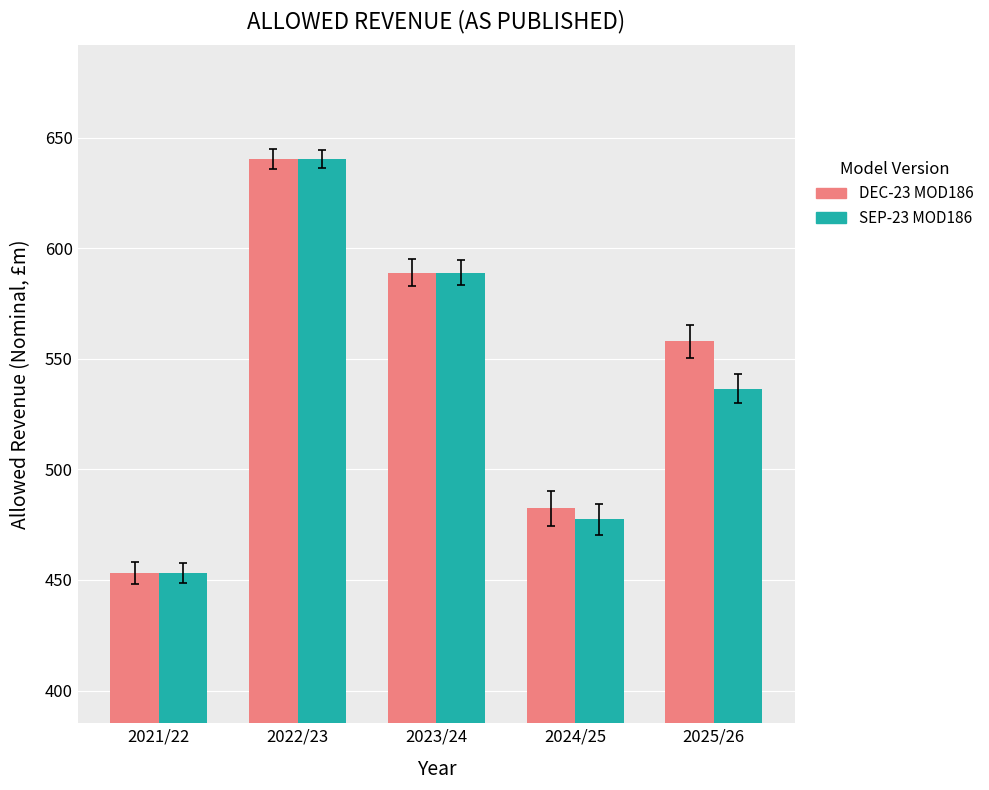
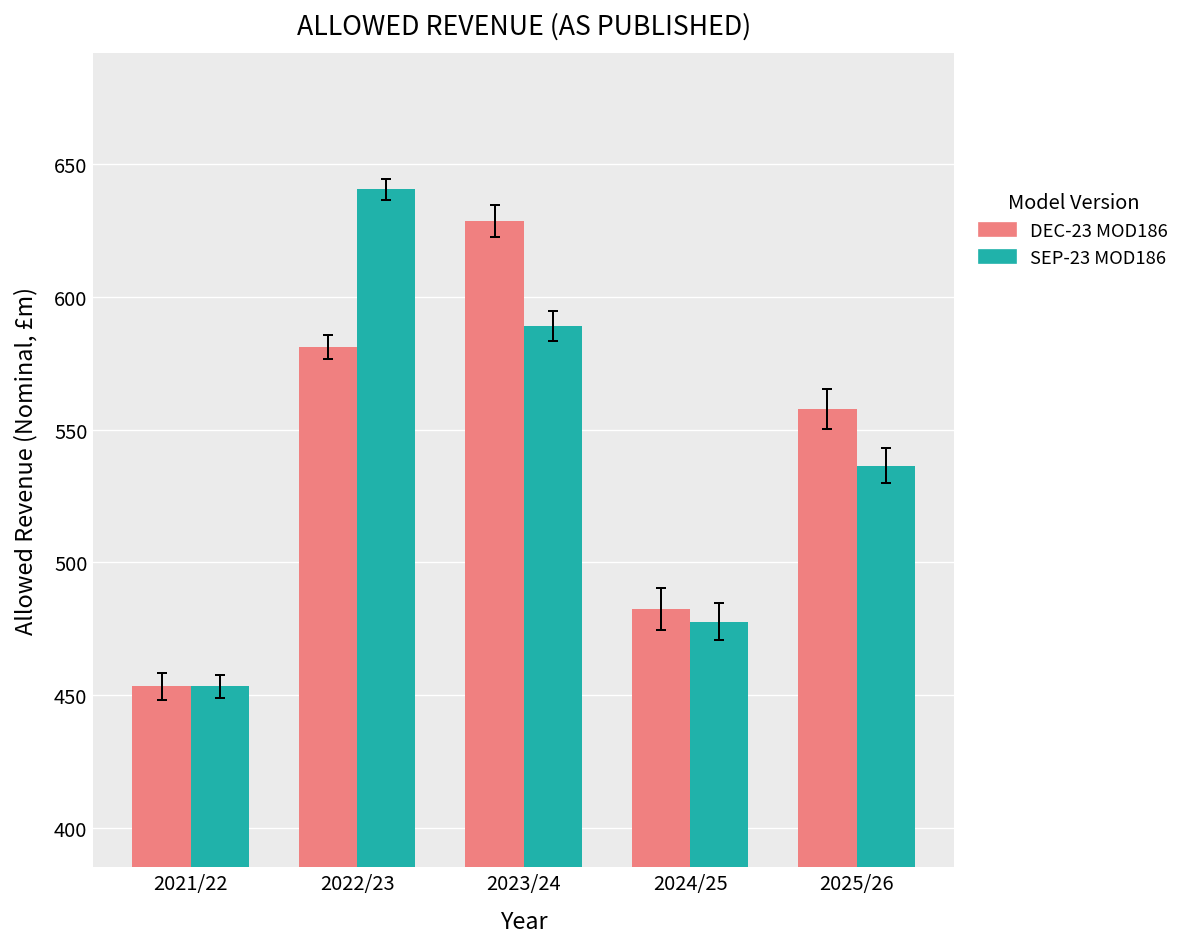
DEC-23 MOD186, 2022/23: 640 -> 581
DEC-23 MOD186, 2023/24: 589 -> 628
